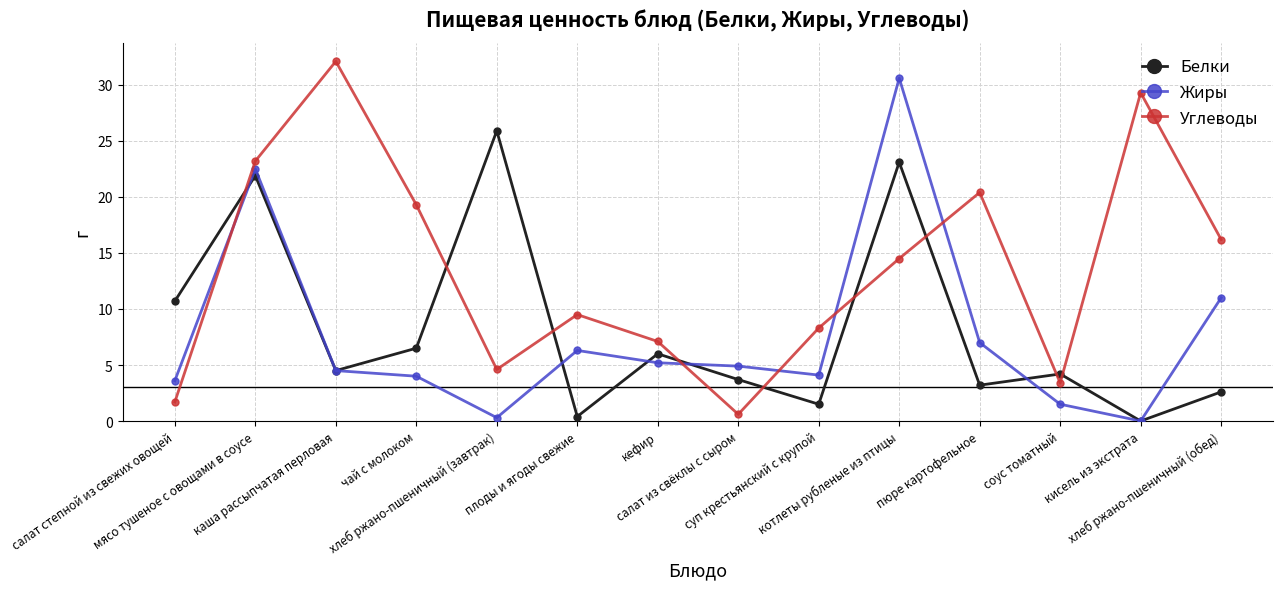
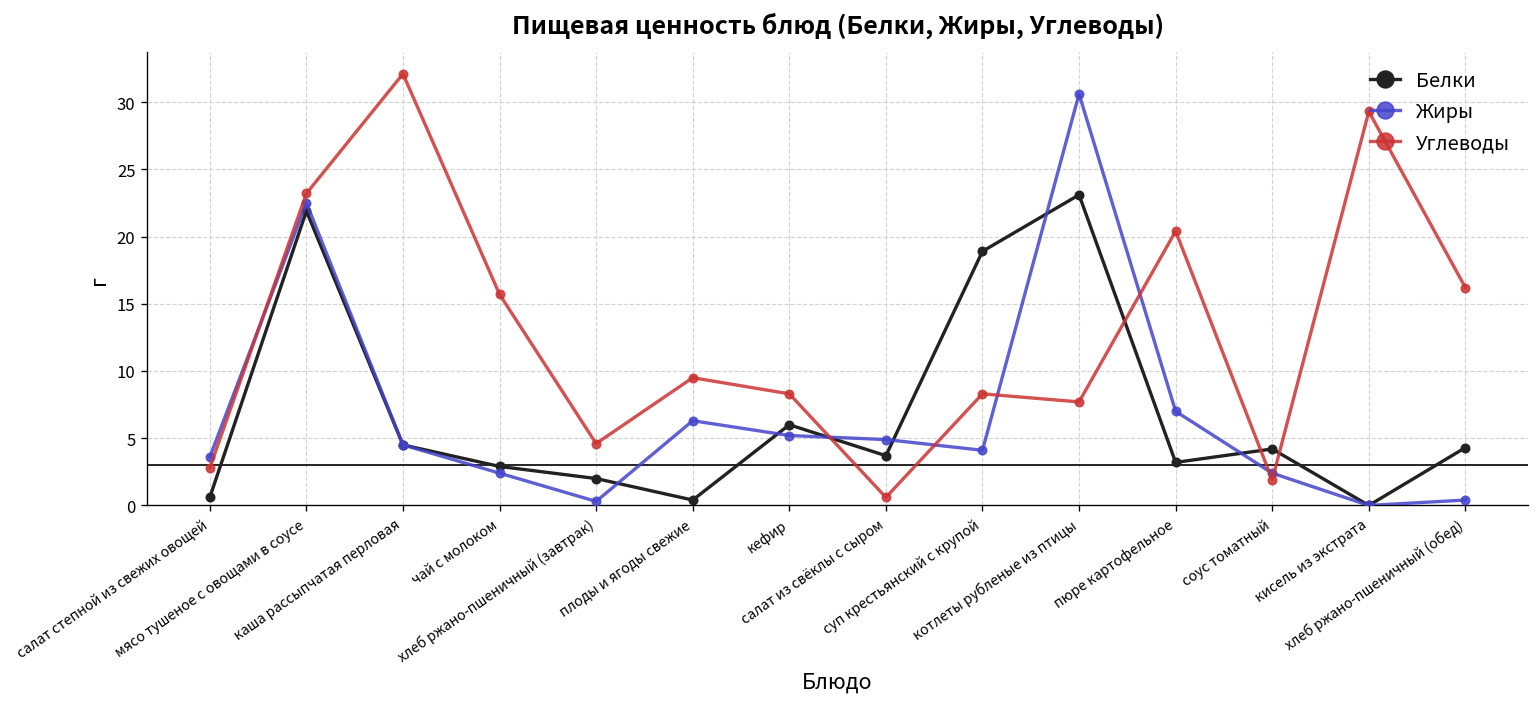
Белки, салат степной из свежих овощей: 10.7 -> 0.6
Углеводы, салат степной из свежих овощей: 1.7 -> 2.8
Белки, чай с молоком: 6.5 -> 2.9
Жиры, чай с молоком: 4.0 -> 2.4
Углеводы, чай с молоком: 19.3 -> 15.7
Белки, хлеб ржано-пшеничный (завтрак): 25.9 -> 2.0
Углеводы, кефир: 7.1 -> 8.3
Белки, суп крестьянский с крупой: 1.5 -> 18.9
Углеводы, котлеты рубленые из птицы: 14.5 -> 7.7
Жиры, соус томатный: 1.5 -> 2.4
Углеводы, соус томатный: 3.4 -> 1.9
Белки, хлеб ржано-пшеничный (обед): 2.6 -> 4.3
Жиры, хлеб ржано-пшеничный (обед): 11.0 -> 0.4
